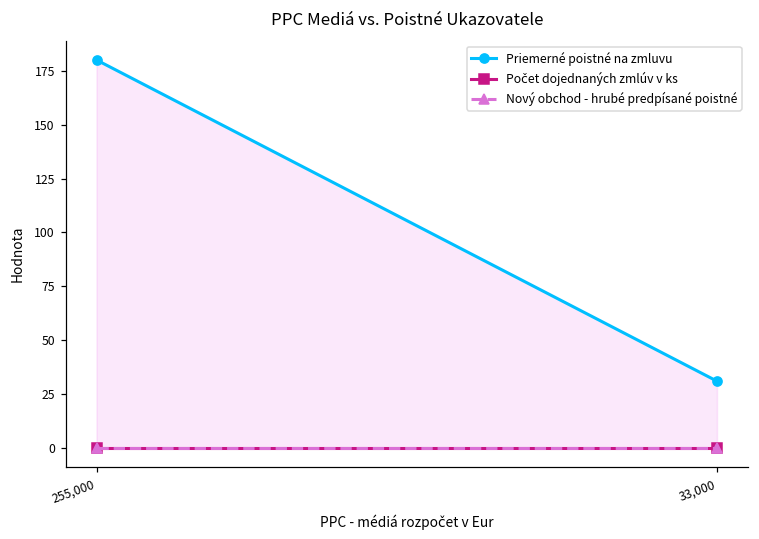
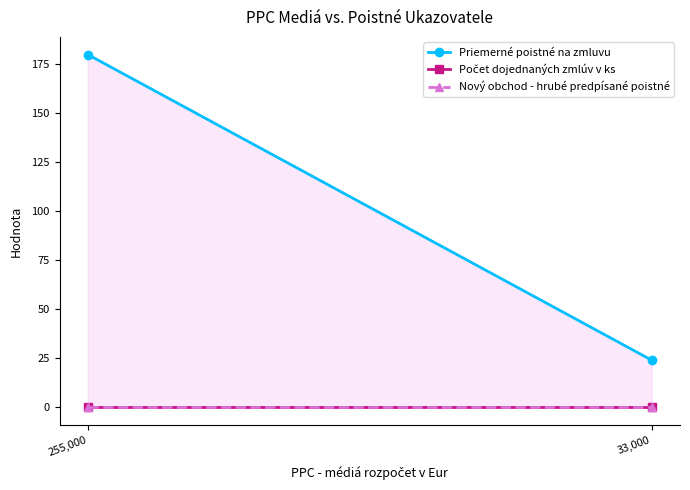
Priemerné poistné na zmluvu, 33,000: 31 -> 24
